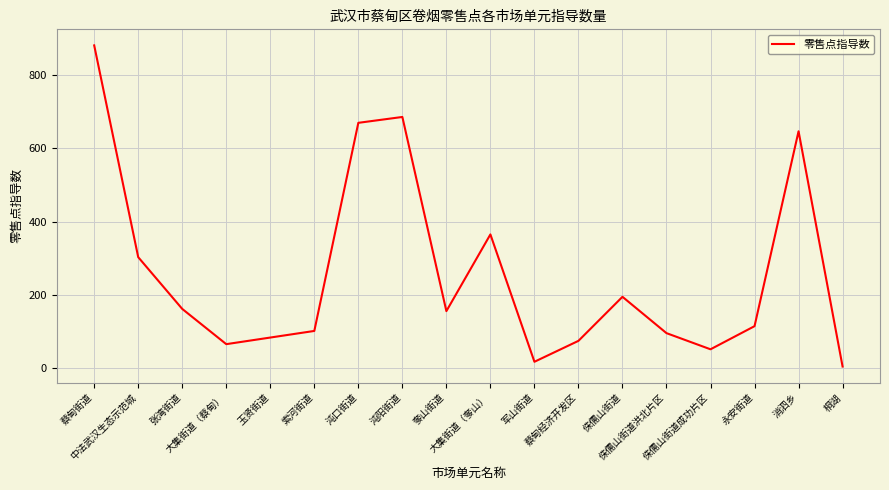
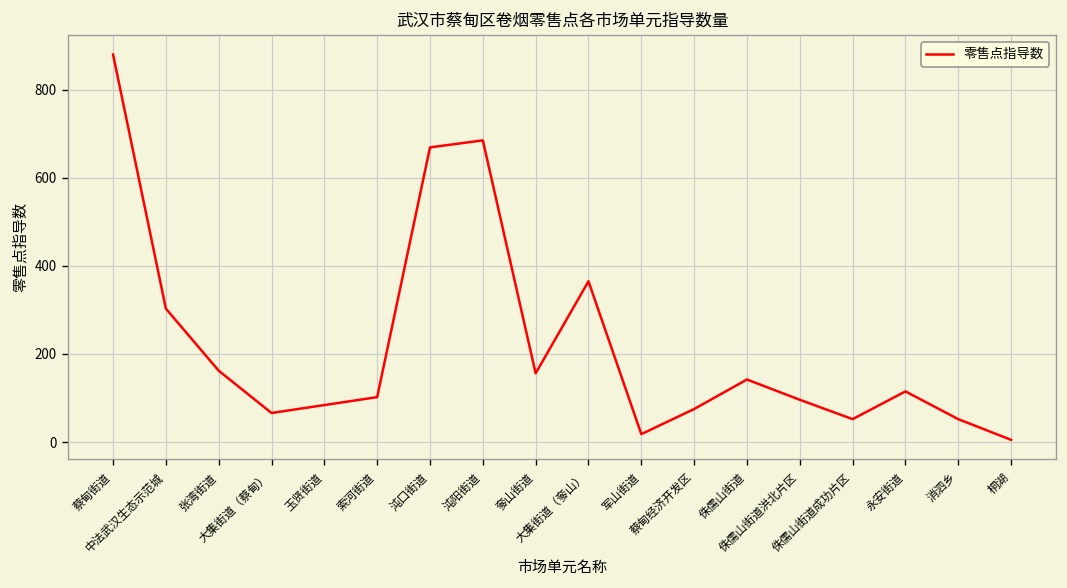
侏儒山街道: 200 -> 140
消泗乡: 650 -> 50
